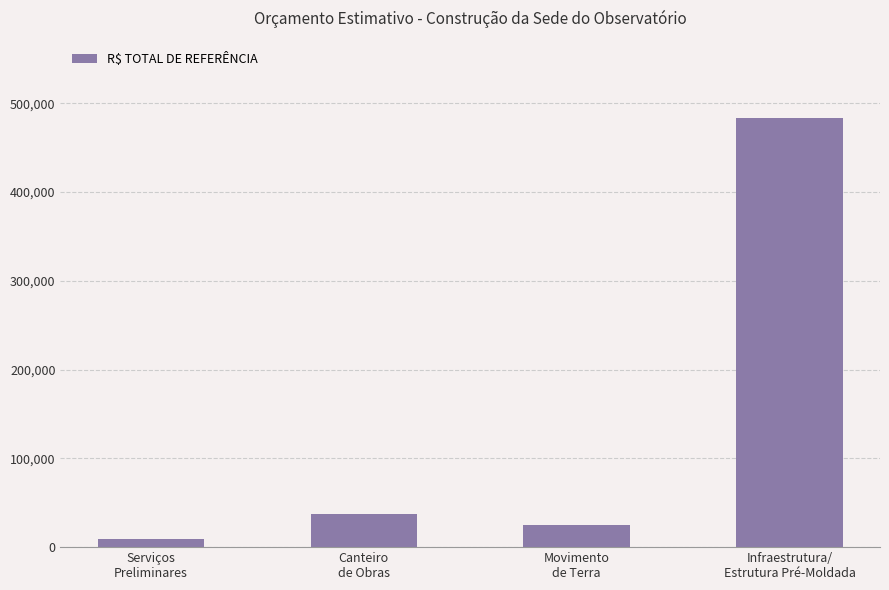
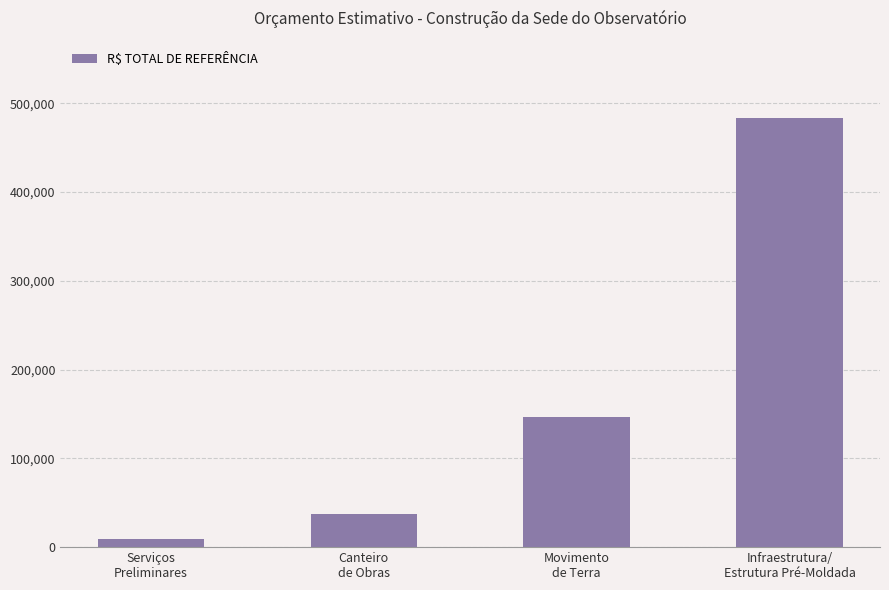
Movimento de Terra: 20,000 -> 150,000
